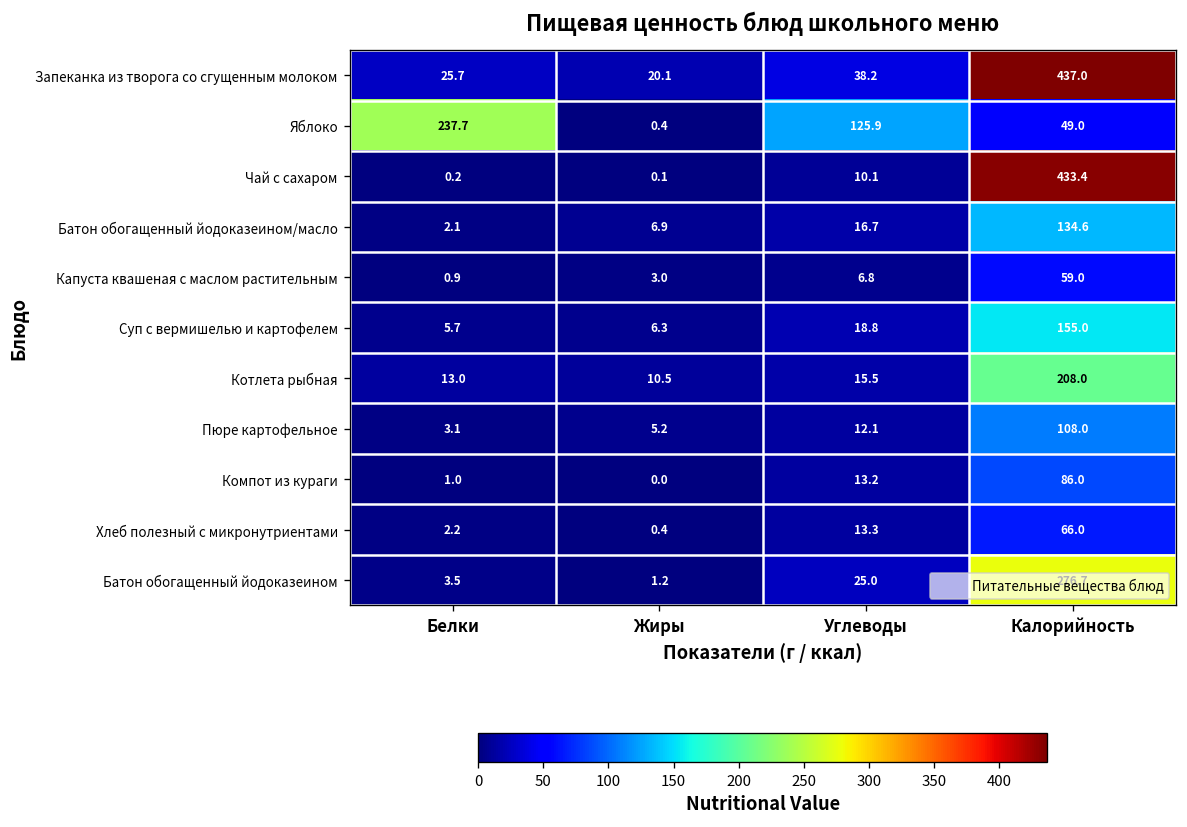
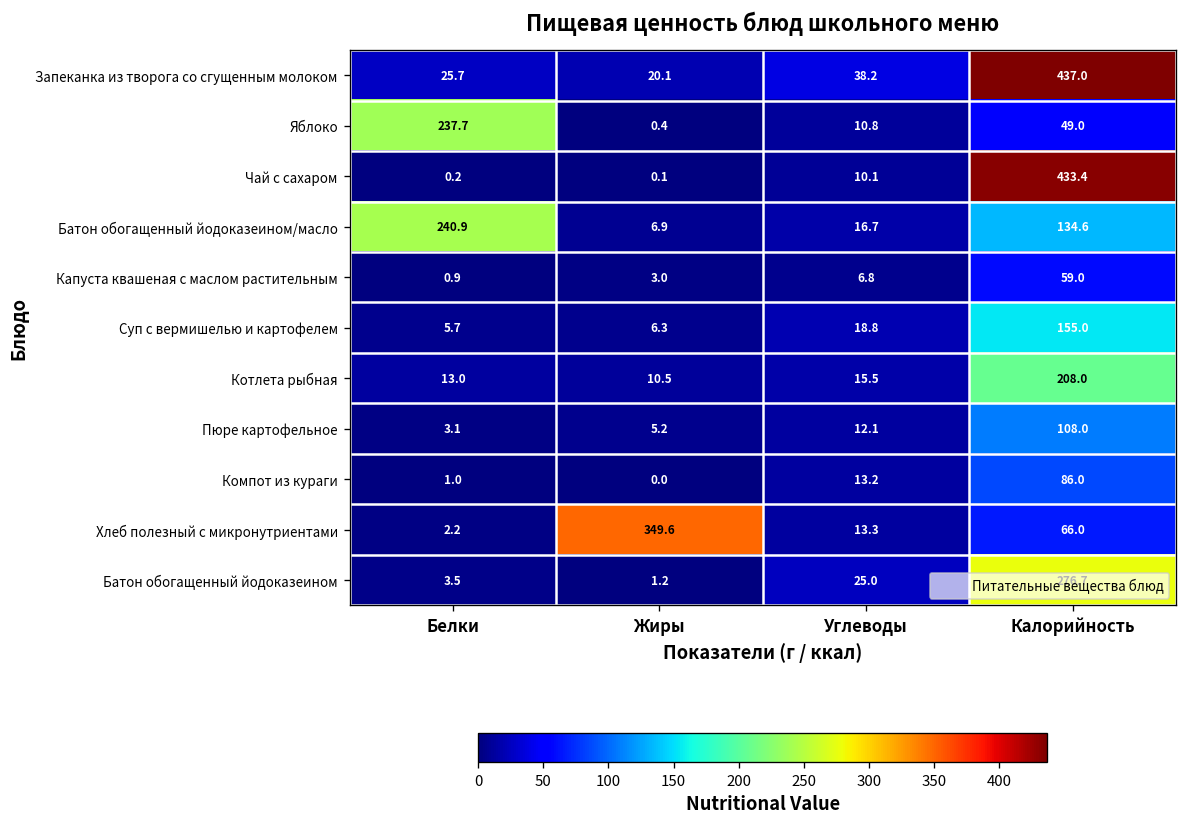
Яблоко, Углеводы: 125.9 -> 10.8
Батон обогащенный йодоказеином/масло, Белки: 2.1 -> 240.9
Хлеб полезный с микронутриентами, Жиры: 0.4 -> 349.6
